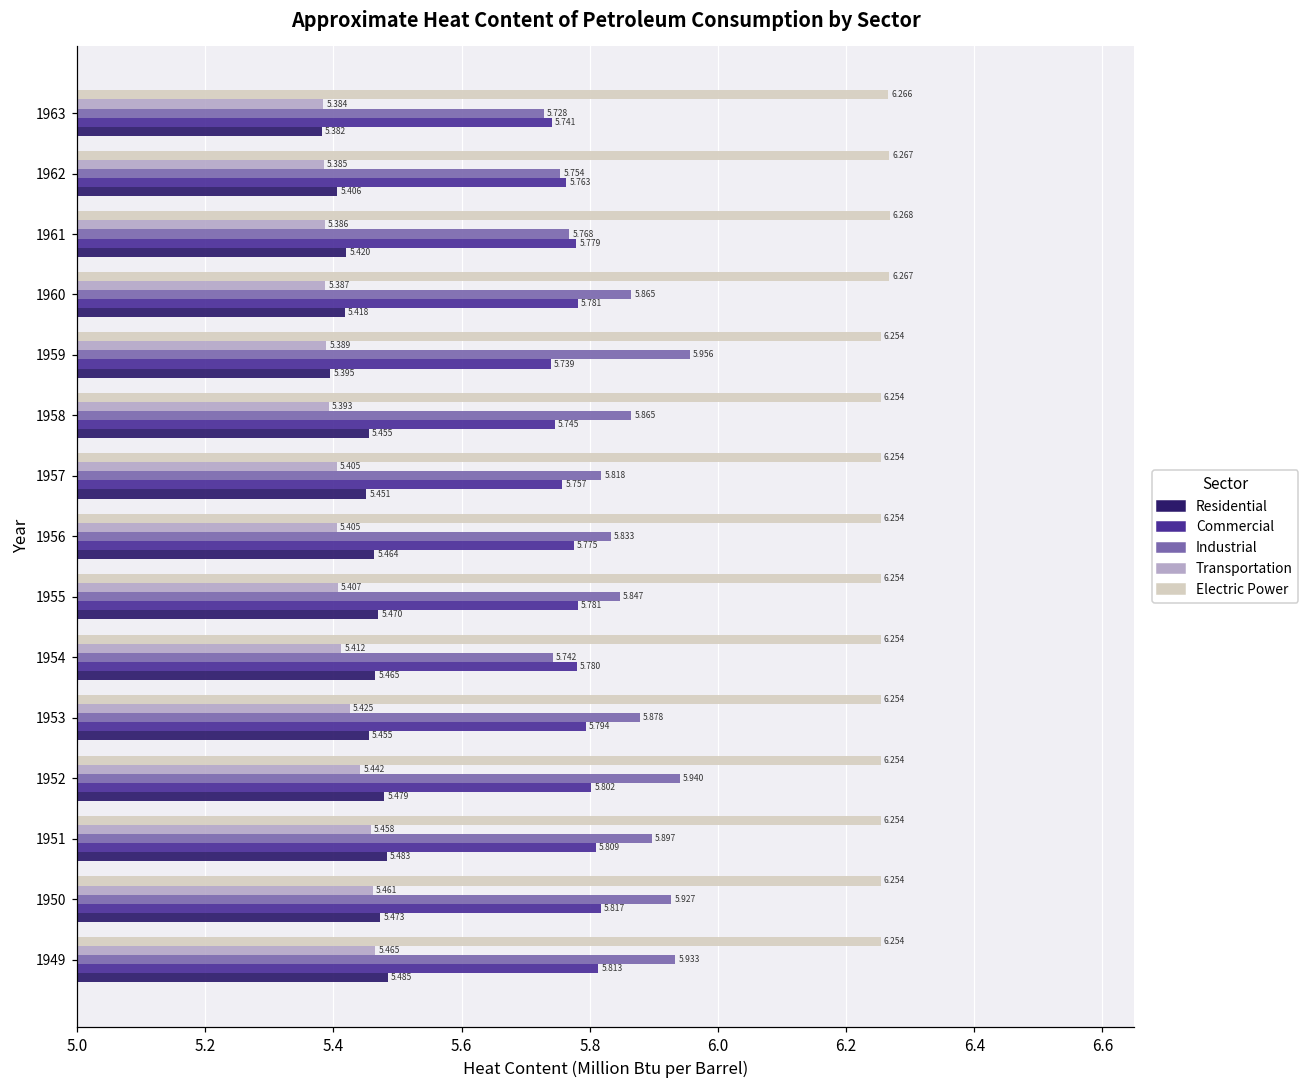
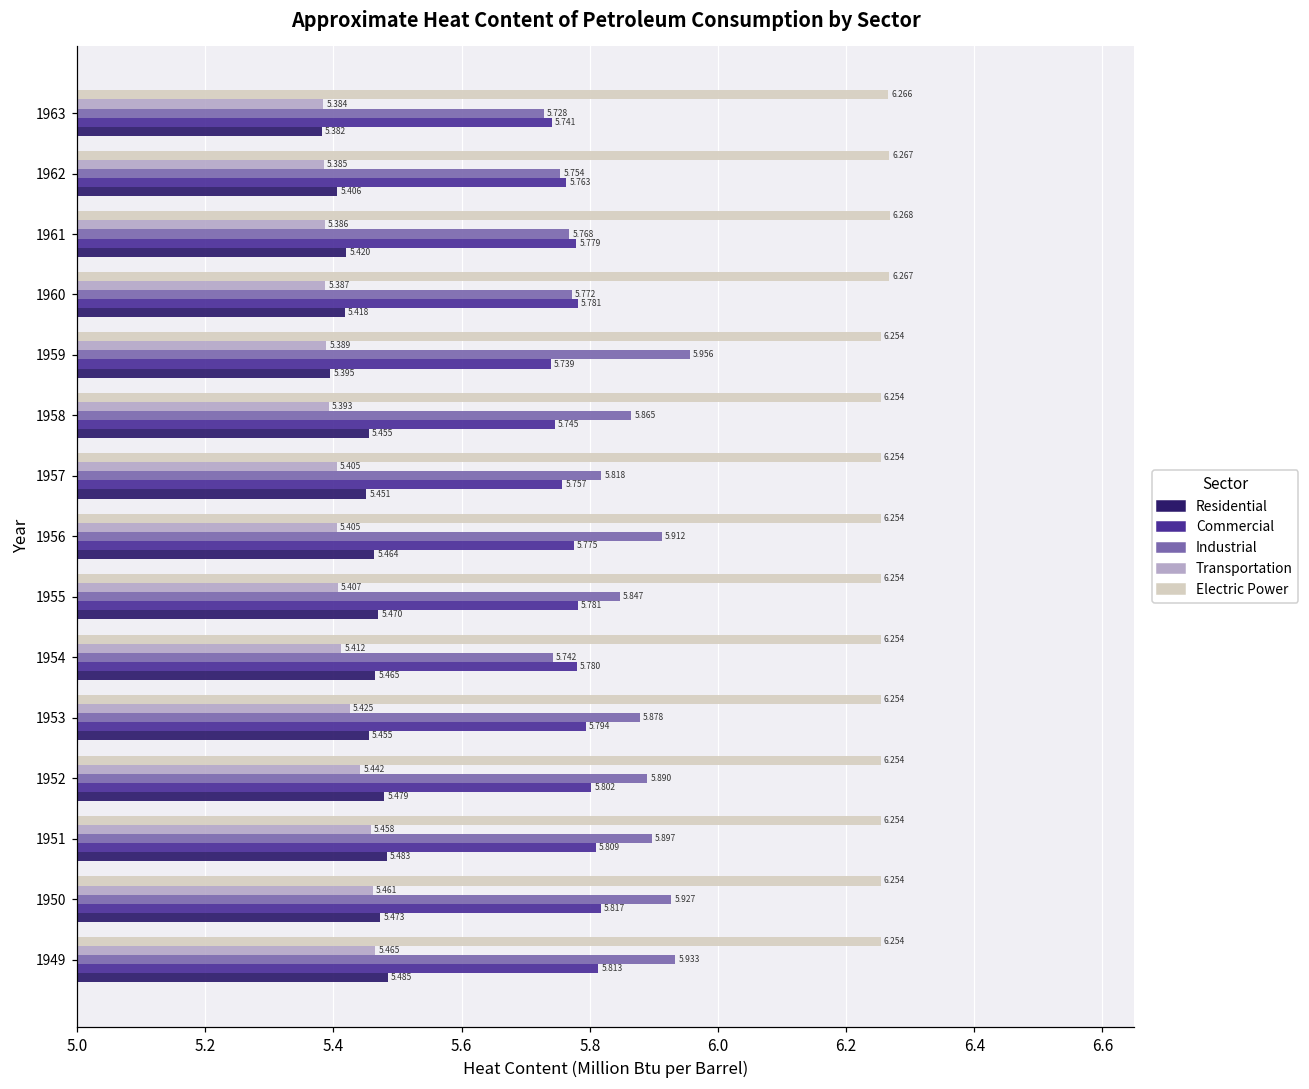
Industrial, 1960: 5.865 -> 5.772
Industrial, 1956: 5.833 -> 5.912
Industrial, 1952: 5.940 -> 5.890
